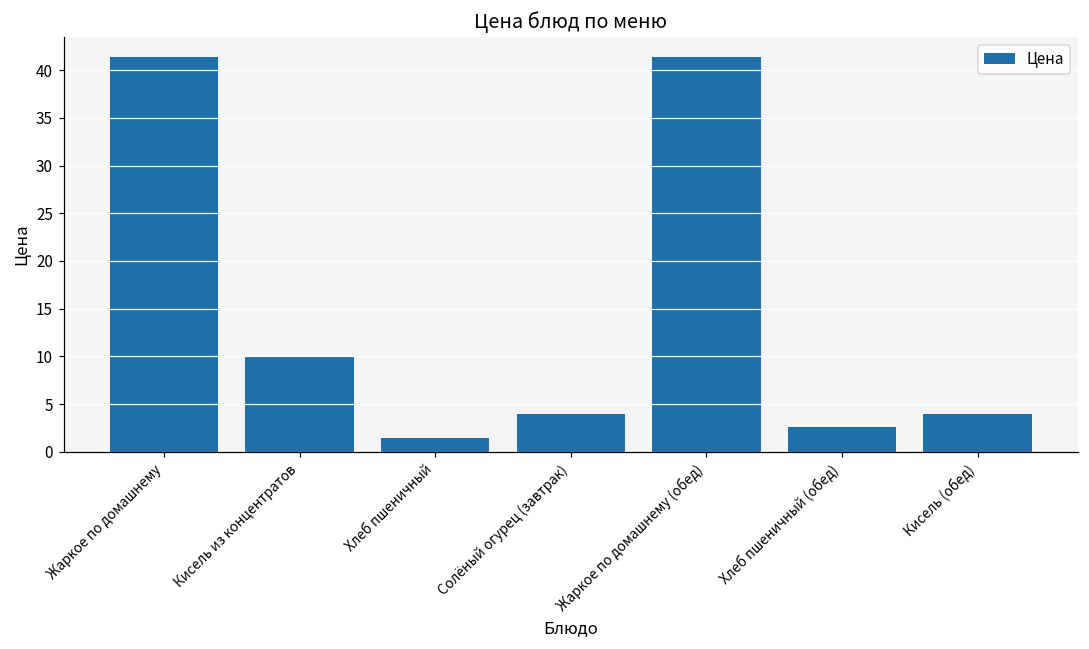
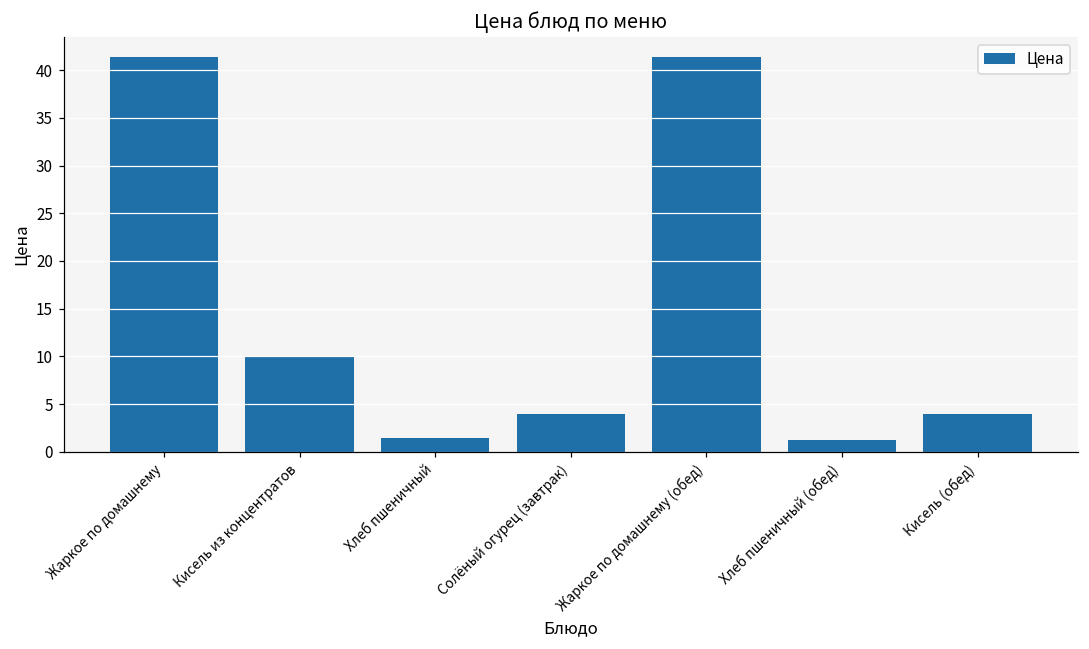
Хлеб пшеничный (обед): 3 -> 1
